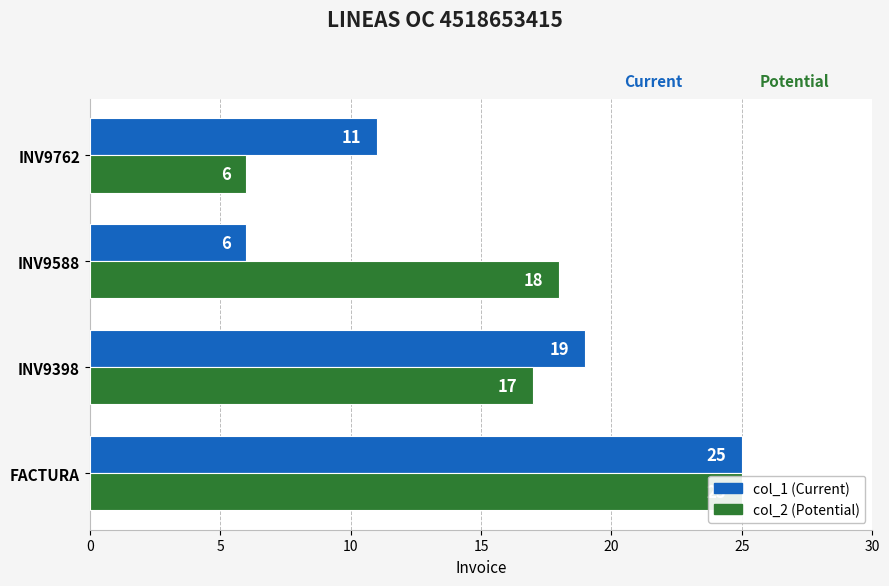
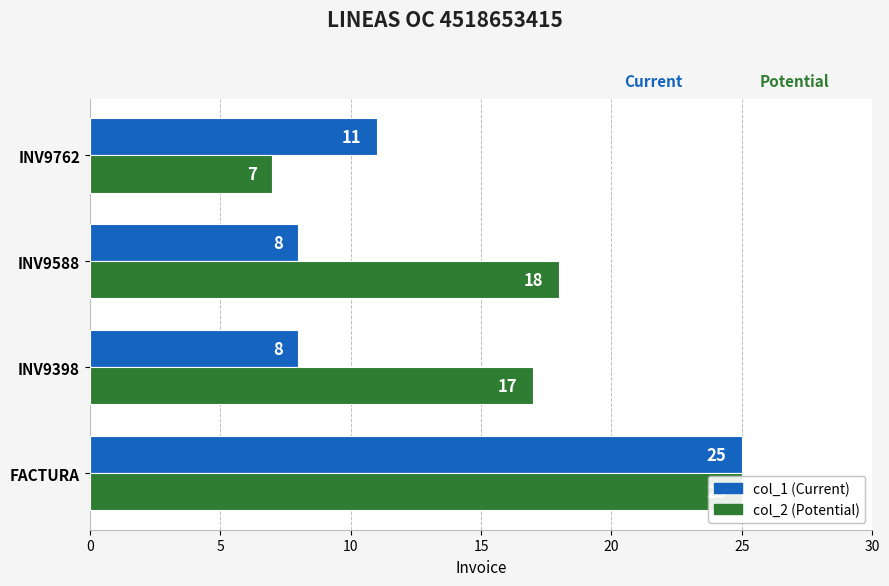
col_2 (Potential), INV9762: 6 -> 7
col_1 (Current), INV9588: 6 -> 8
col_1 (Current), INV9398: 19 -> 8
